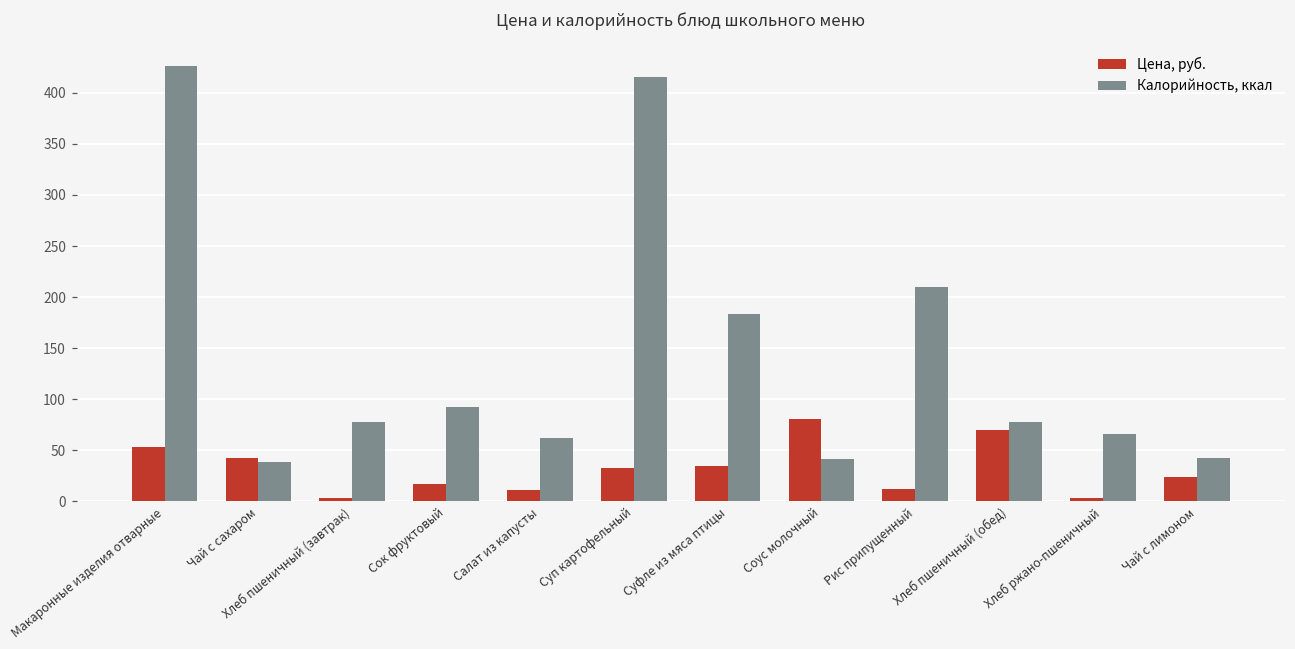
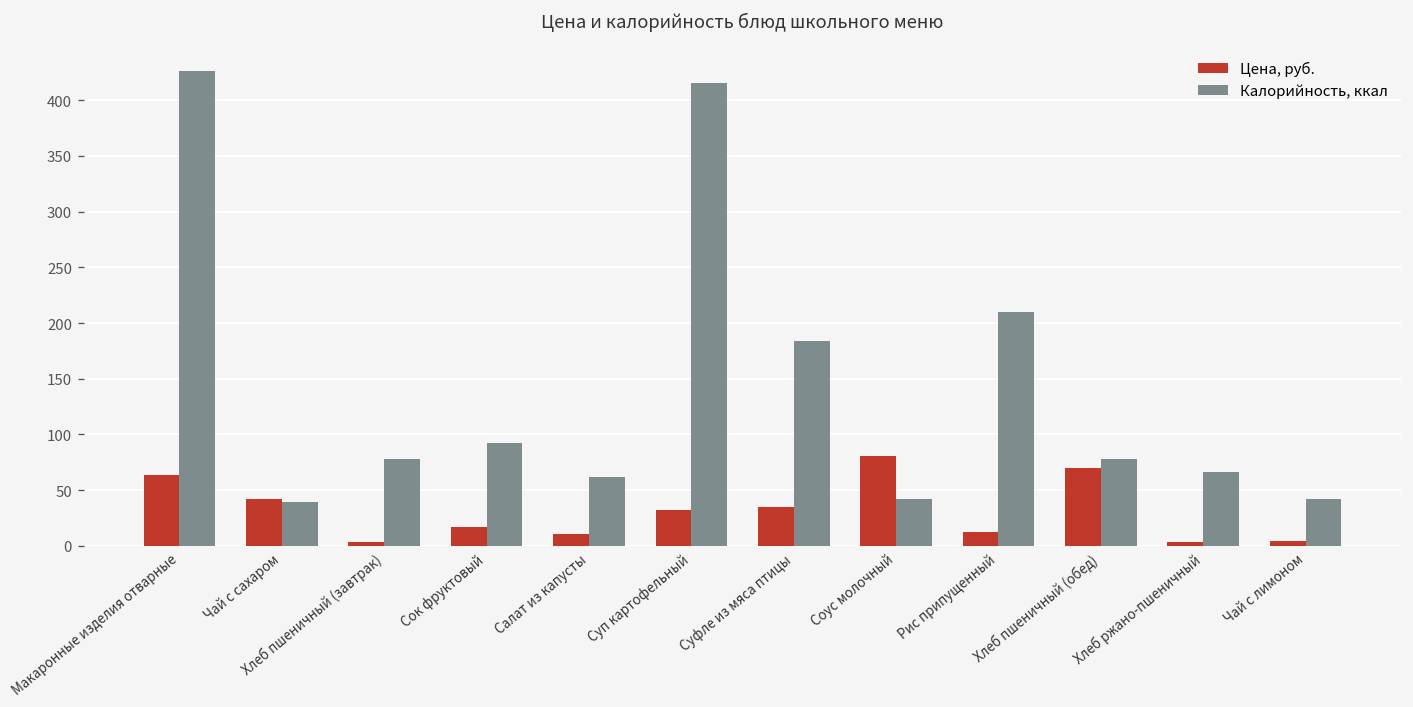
Цена, руб., Макаронные изделия отварные: 50 -> 60
Цена, руб., Чай с лимоном: 20 -> 0
